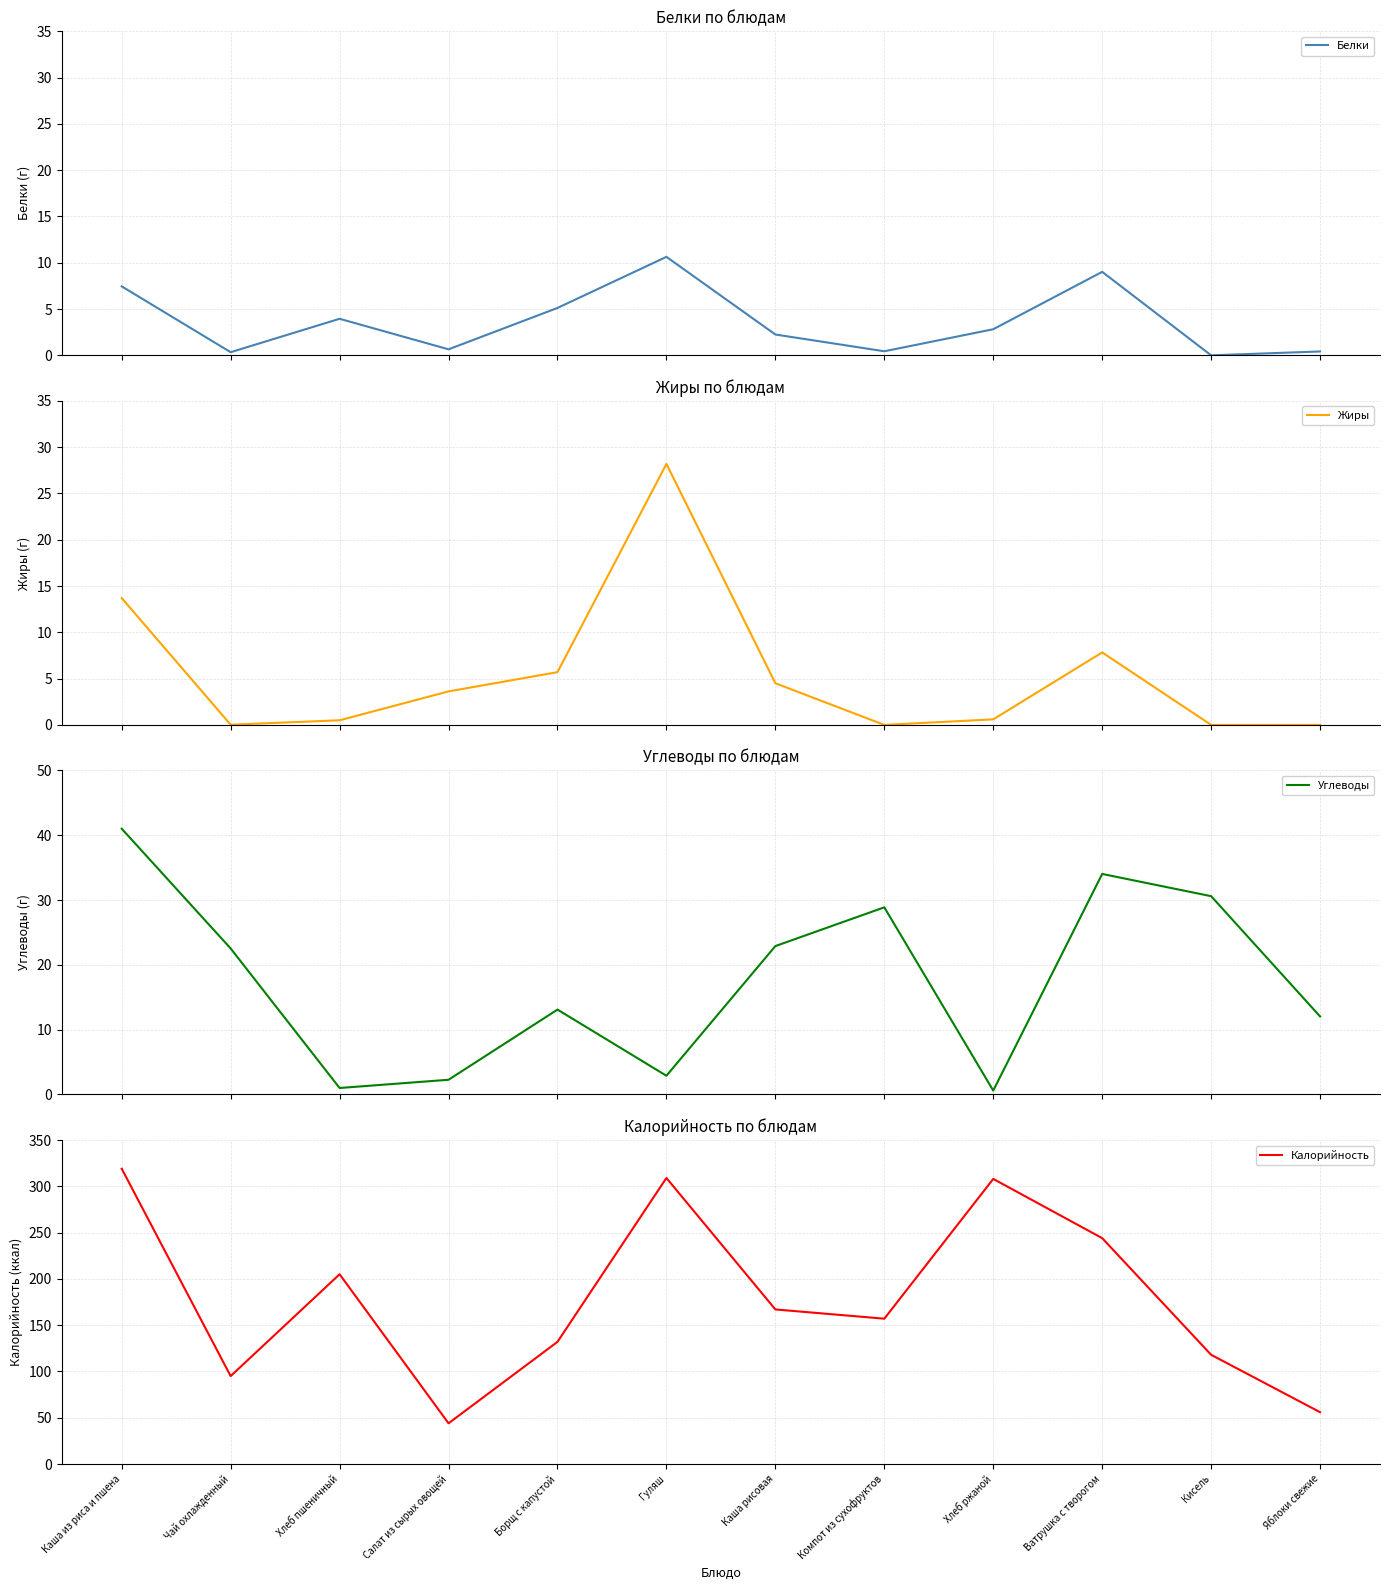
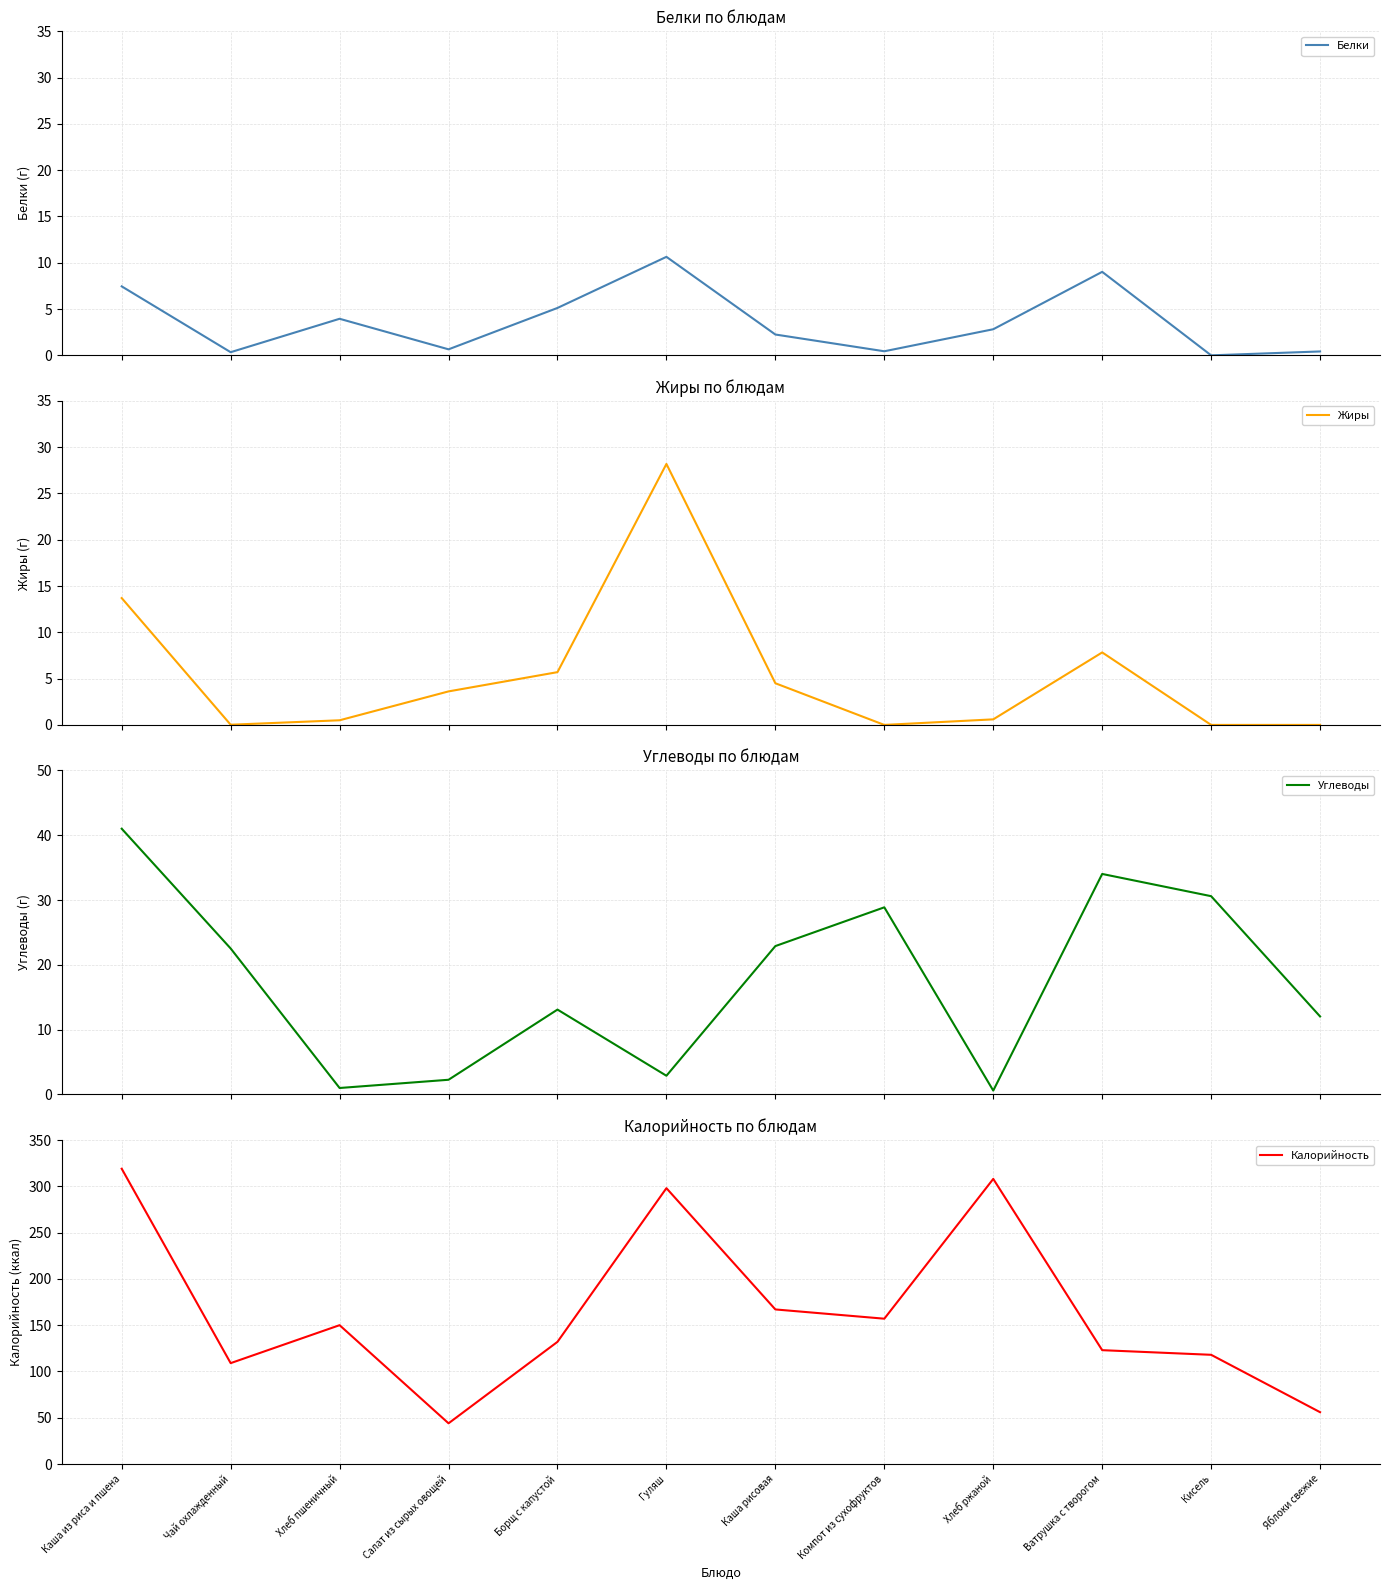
Калорийность по блюдам, Чай охлажденный: 100 -> 110
Калорийность по блюдам, Хлеб пшеничный: 210 -> 150
Калорийность по блюдам, Гуляш: 310 -> 300
Калорийность по блюдам, Ватрушка с творогом: 240 -> 120
